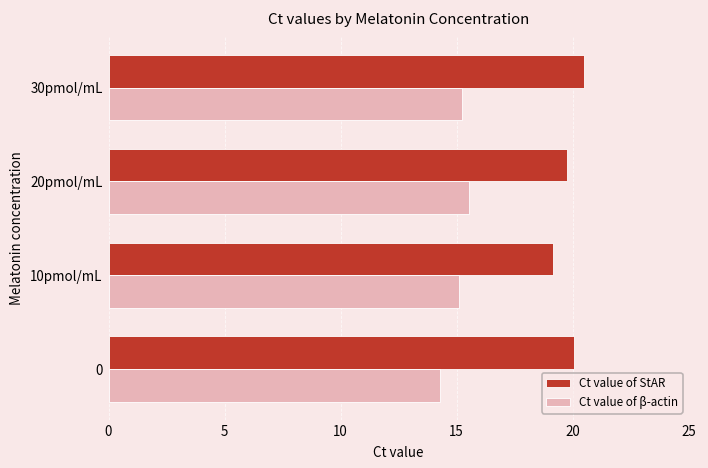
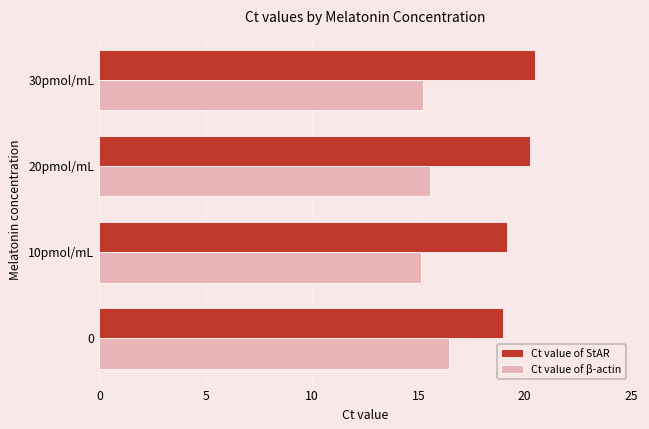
Ct value of StAR, 20pmol/mL: 19.8 -> 20.3
Ct value of StAR, 0: 20.1 -> 19.0
Ct value of β-actin, 0: 14.3 -> 16.4
